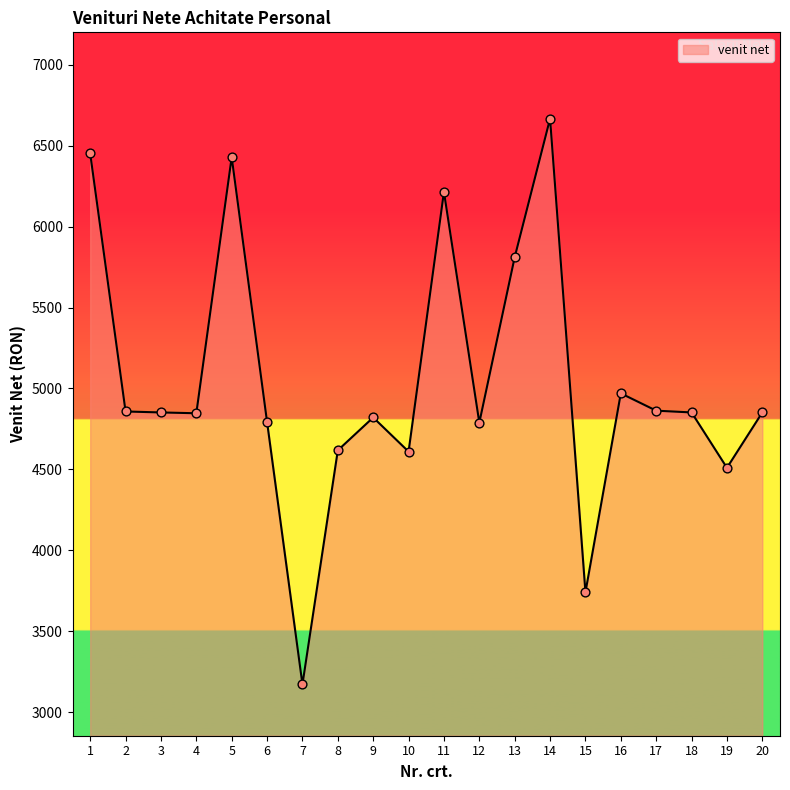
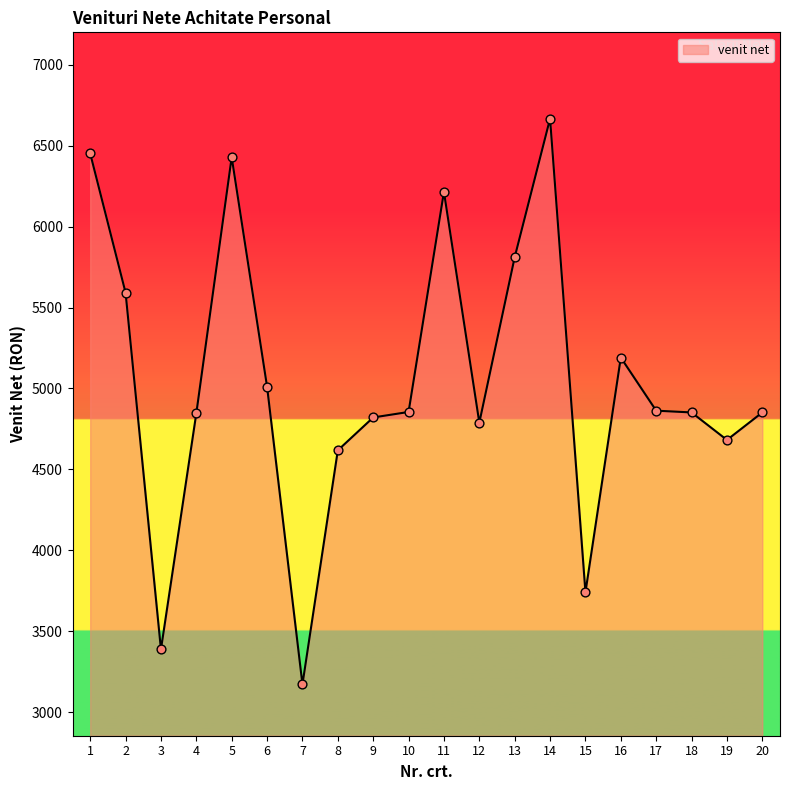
2: 4860 -> 5590
3: 4850 -> 3390
6: 4790 -> 5010
10: 4610 -> 4860
16: 4970 -> 5190
19: 4510 -> 4680
